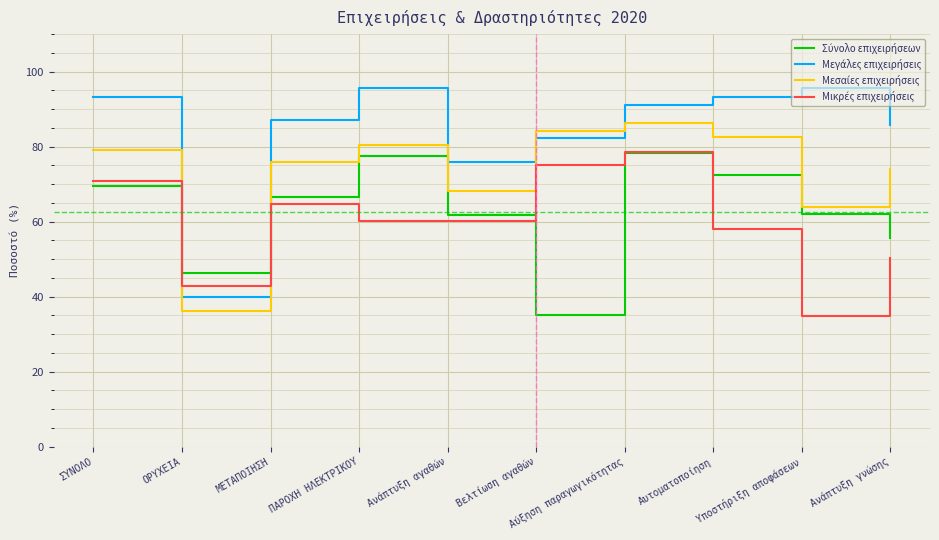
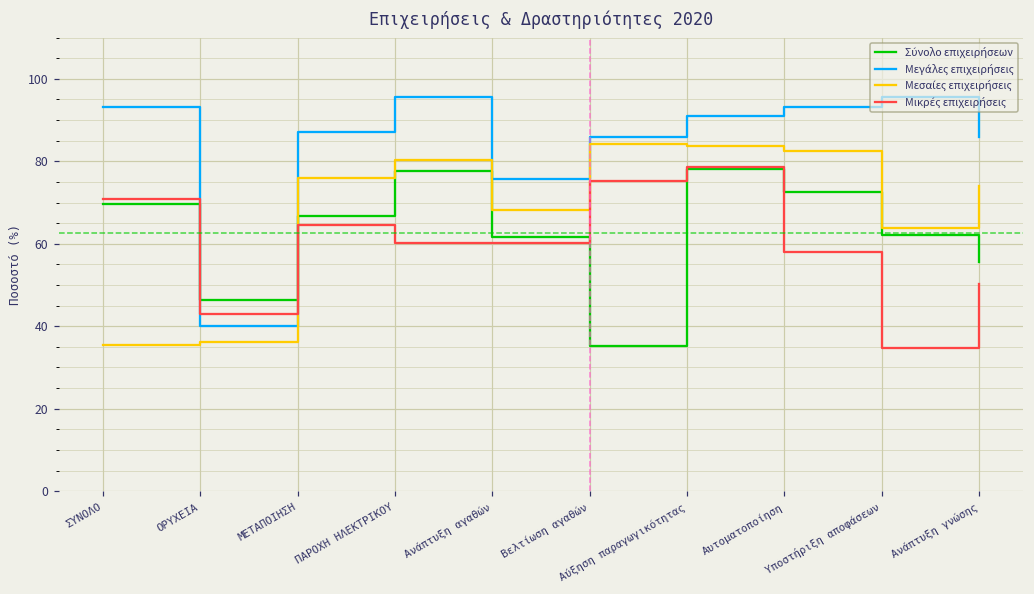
Μεσαίες επιχειρήσεις, ΣΥΝΟΛΟ: 79 -> 35
Μεγάλες επιχειρήσεις, Βελτίωση αγαθών: 82 -> 86
Μεσαίες επιχειρήσεις, Αύξηση παραγωγικότητας: 86 -> 84
